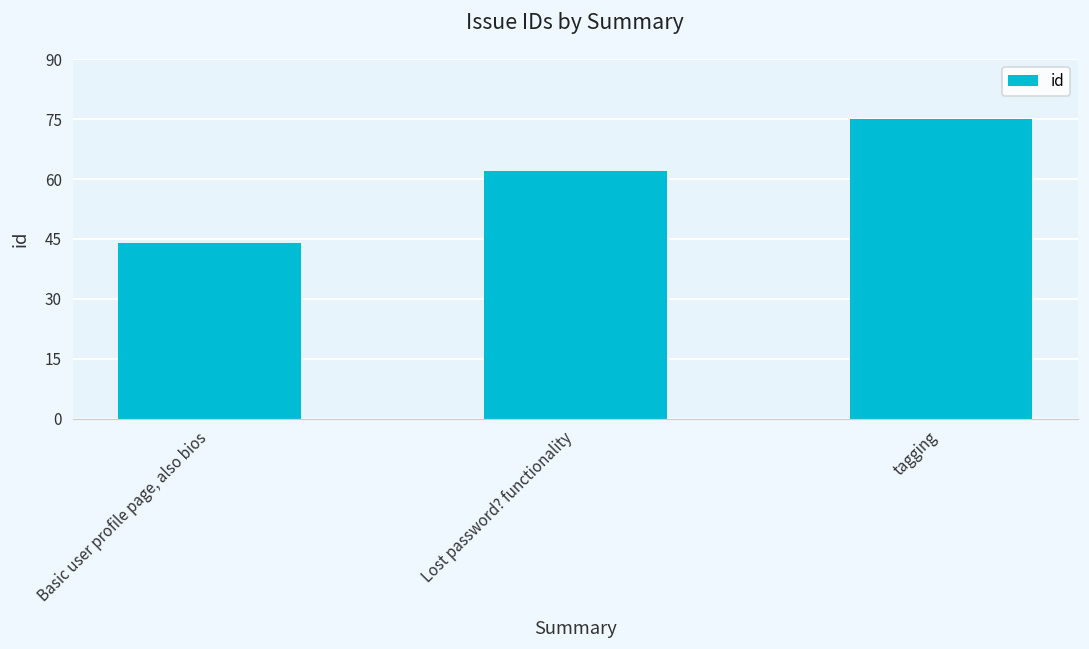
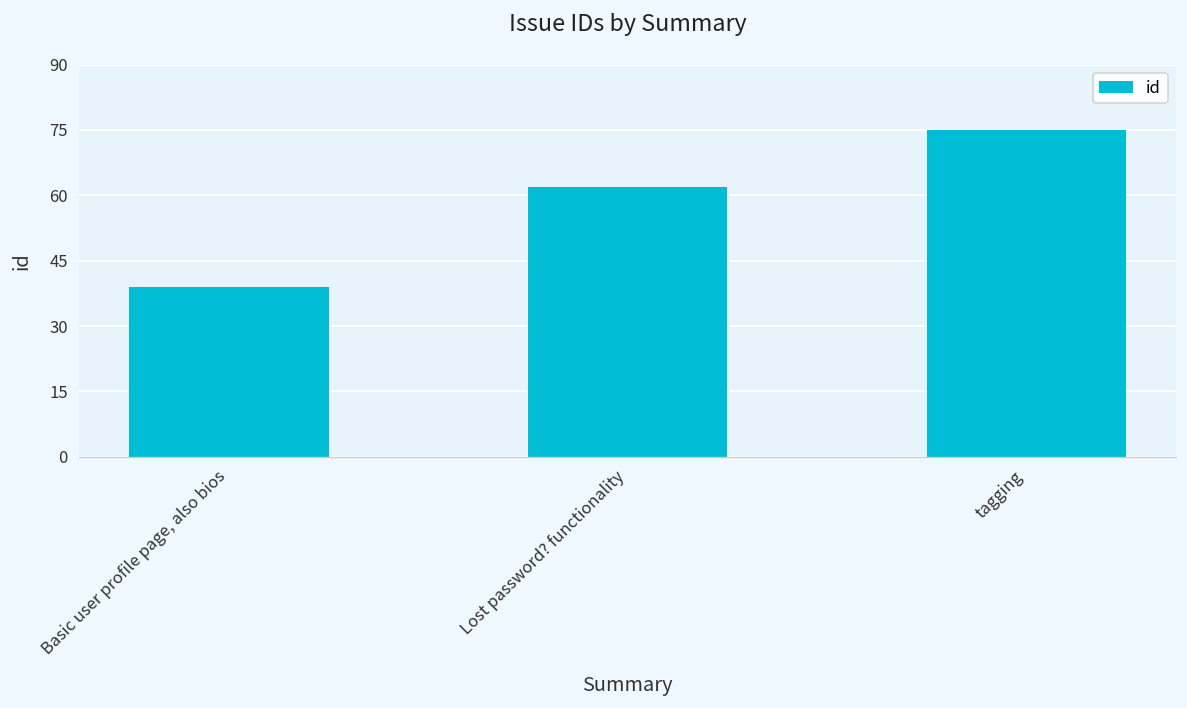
Basic user profile page, also bios: 44 -> 39
